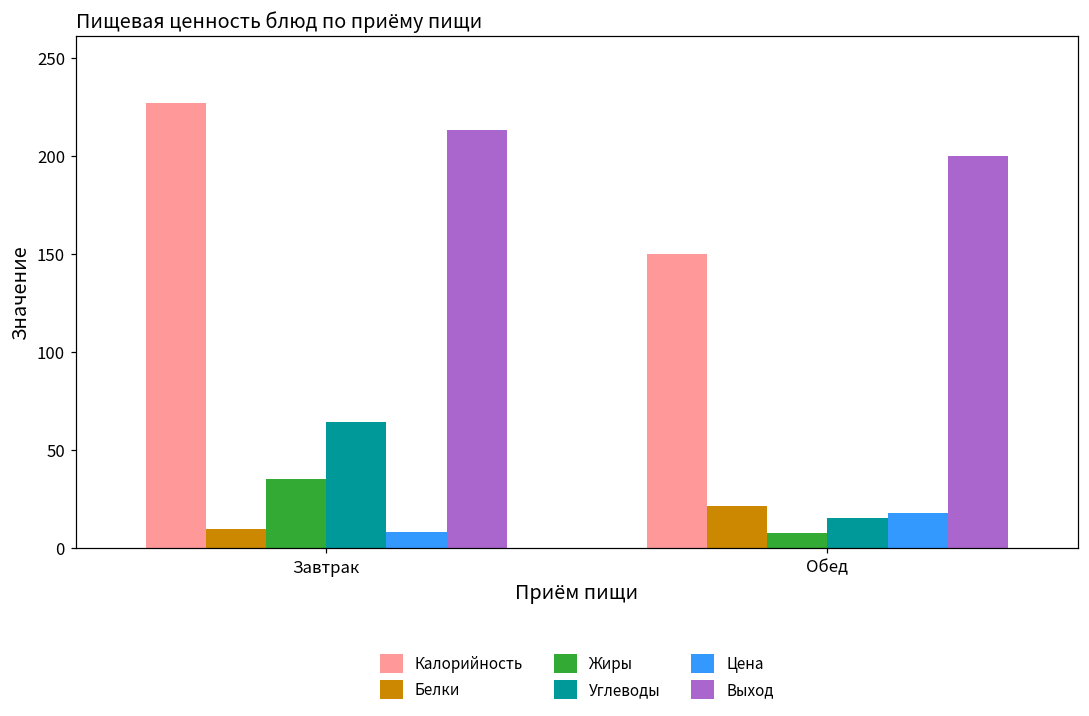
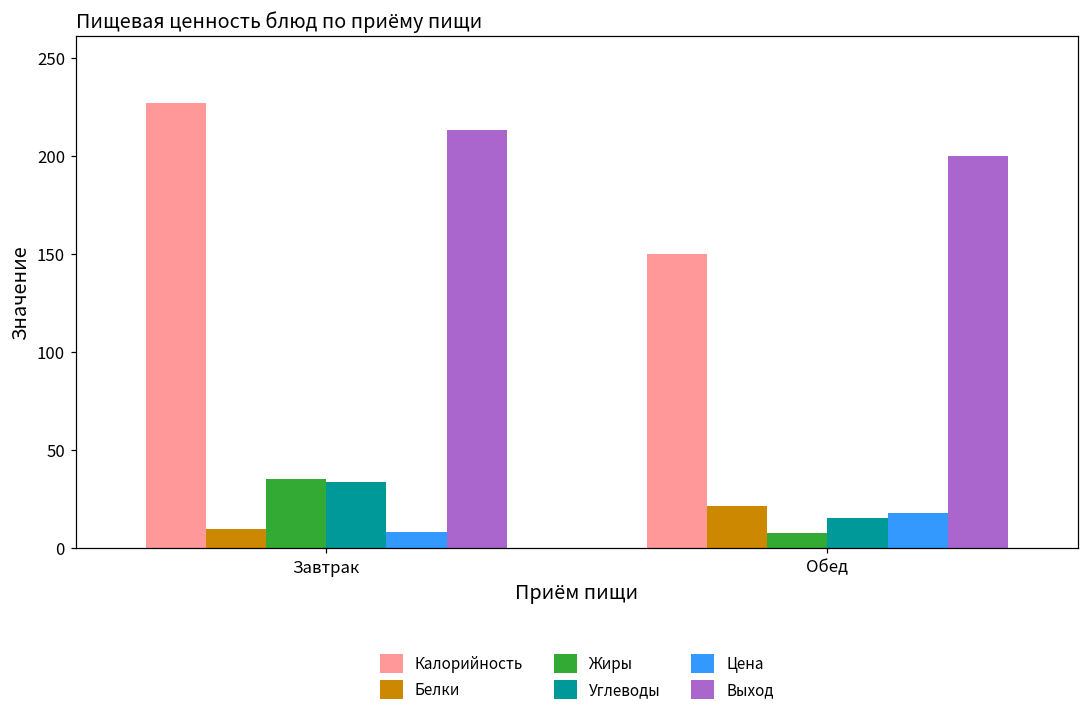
Углеводы, Завтрак: 64 -> 34
